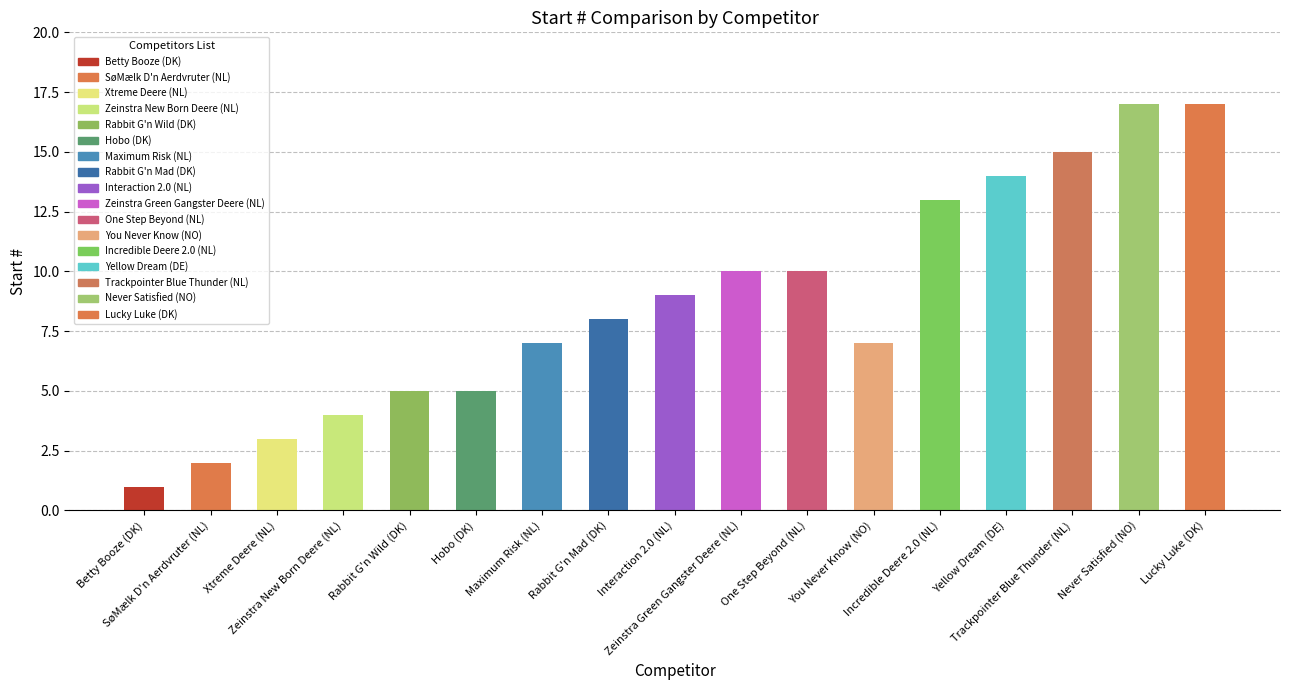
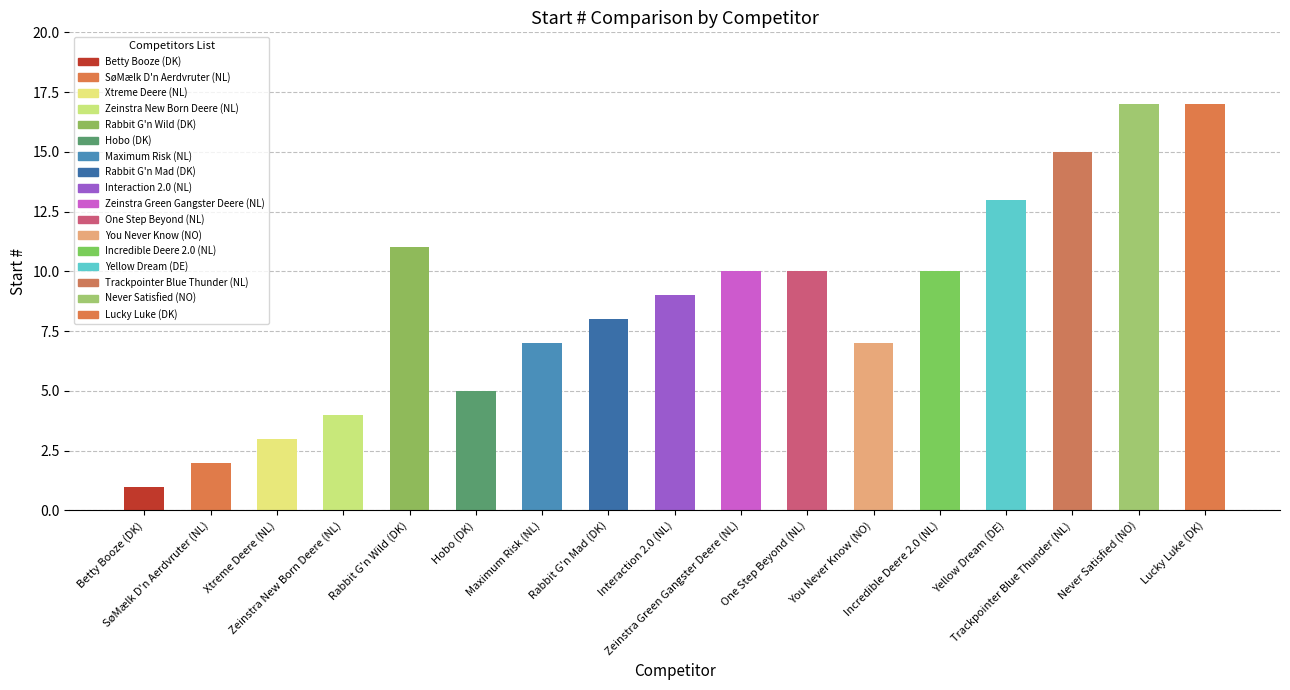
Rabbit G'n Wild (DK): 5 -> 11
Incredible Deere 2.0 (NL): 13 -> 10
Yellow Dream (DE): 14 -> 13
